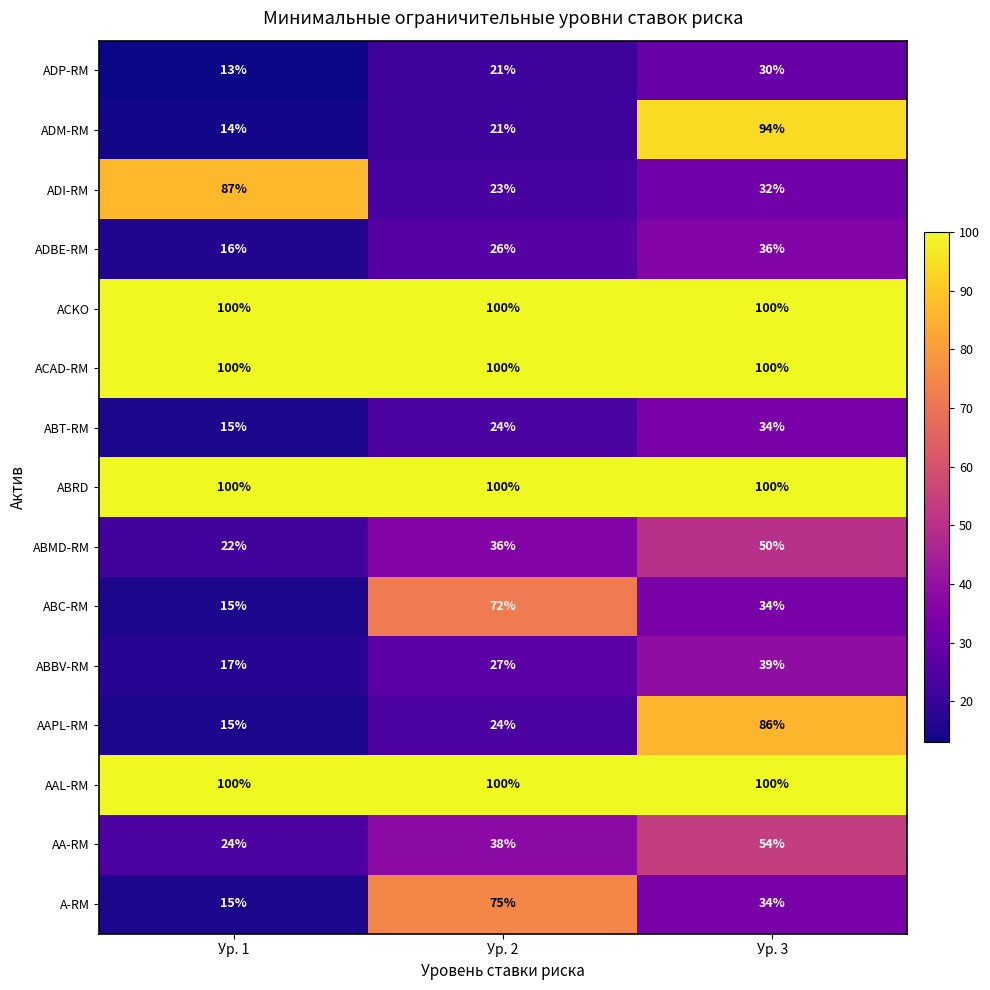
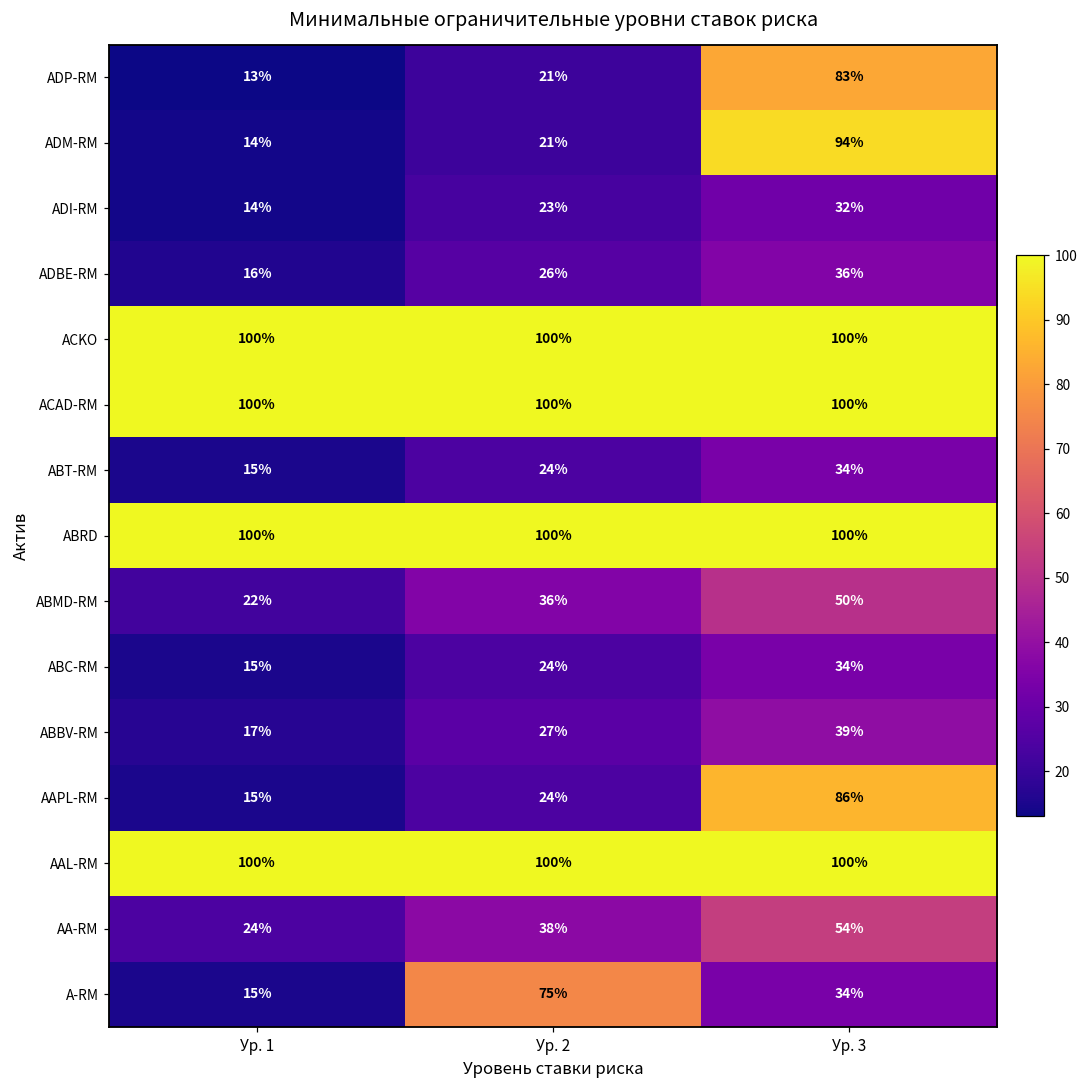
ADP-RM, Ур. 3: 30% -> 83%
ADI-RM, Ур. 1: 87% -> 14%
ABC-RM, Ур. 2: 72% -> 24%
